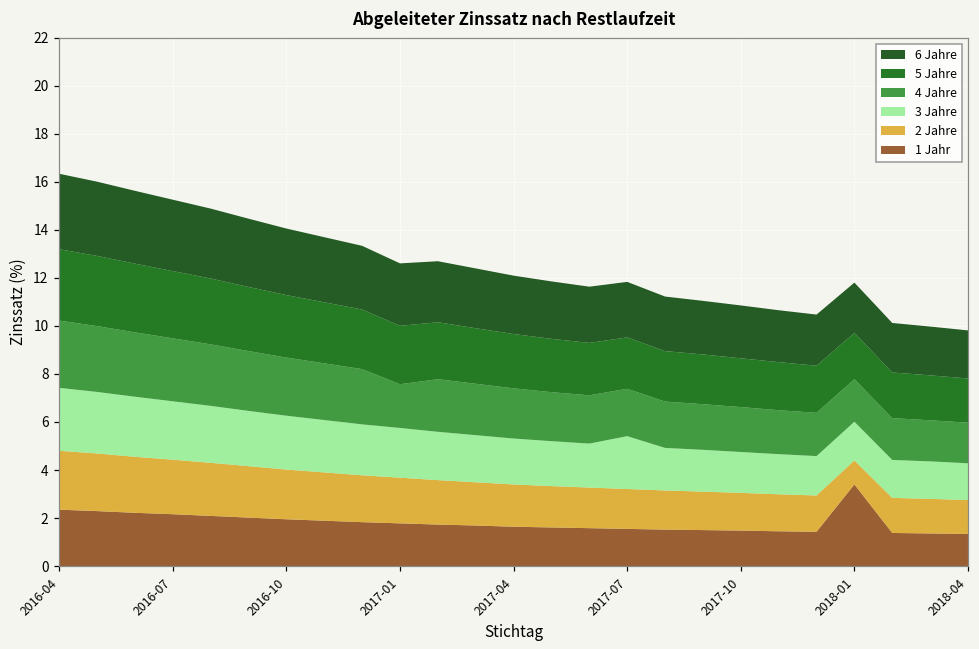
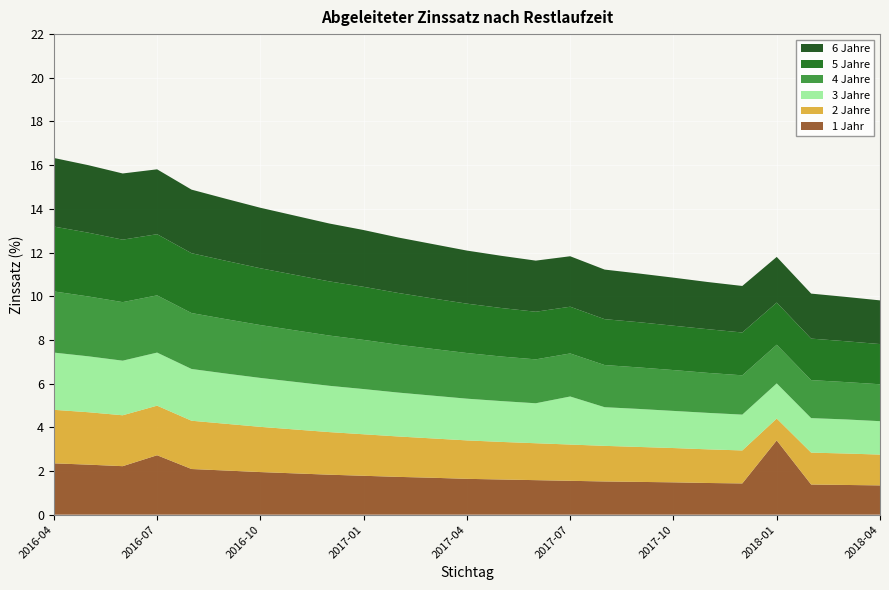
1 Jahr, 2016-07: 2.2 -> 2.7
4 Jahre, 2017-01: 1.8 -> 2.3
